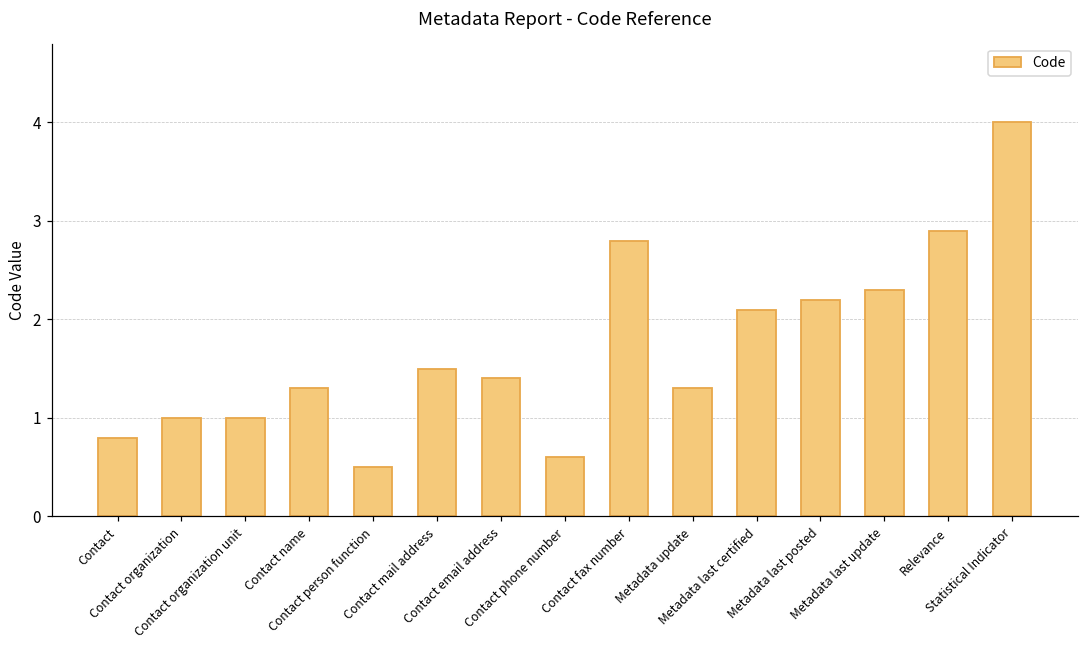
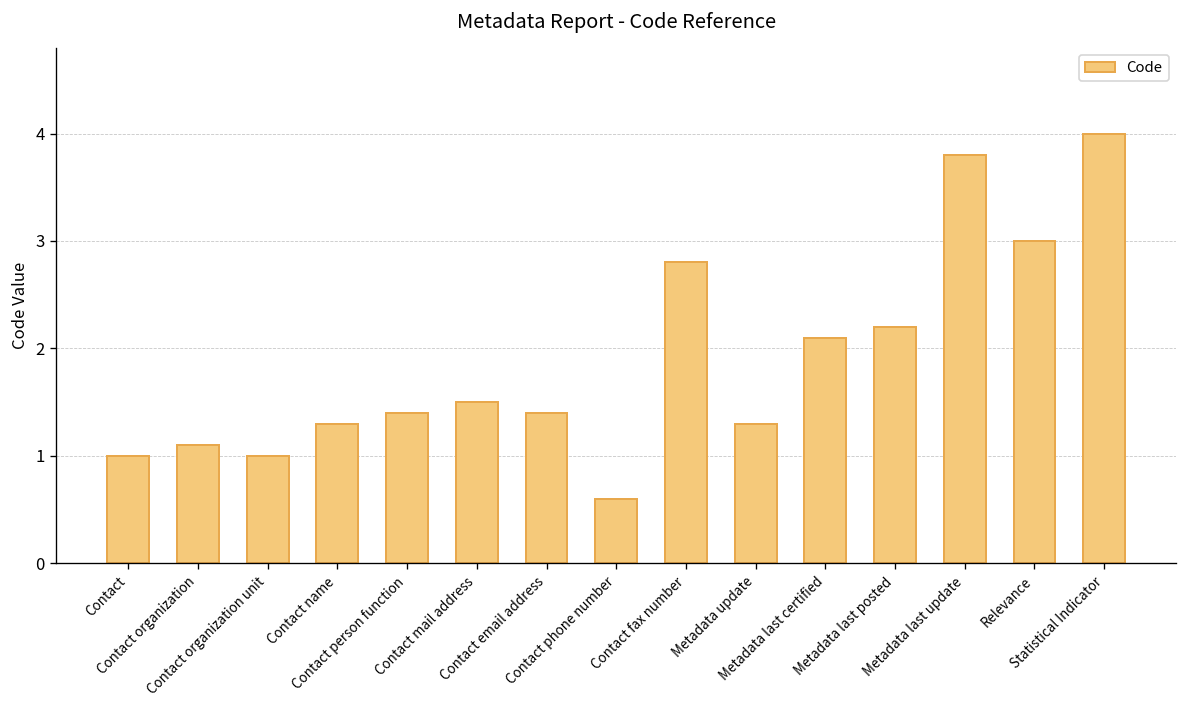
Contact: 0.8 -> 1.0
Contact organization: 1.0 -> 1.1
Contact person function: 0.5 -> 1.4
Metadata last update: 2.3 -> 3.8
Relevance: 2.9 -> 3.0
